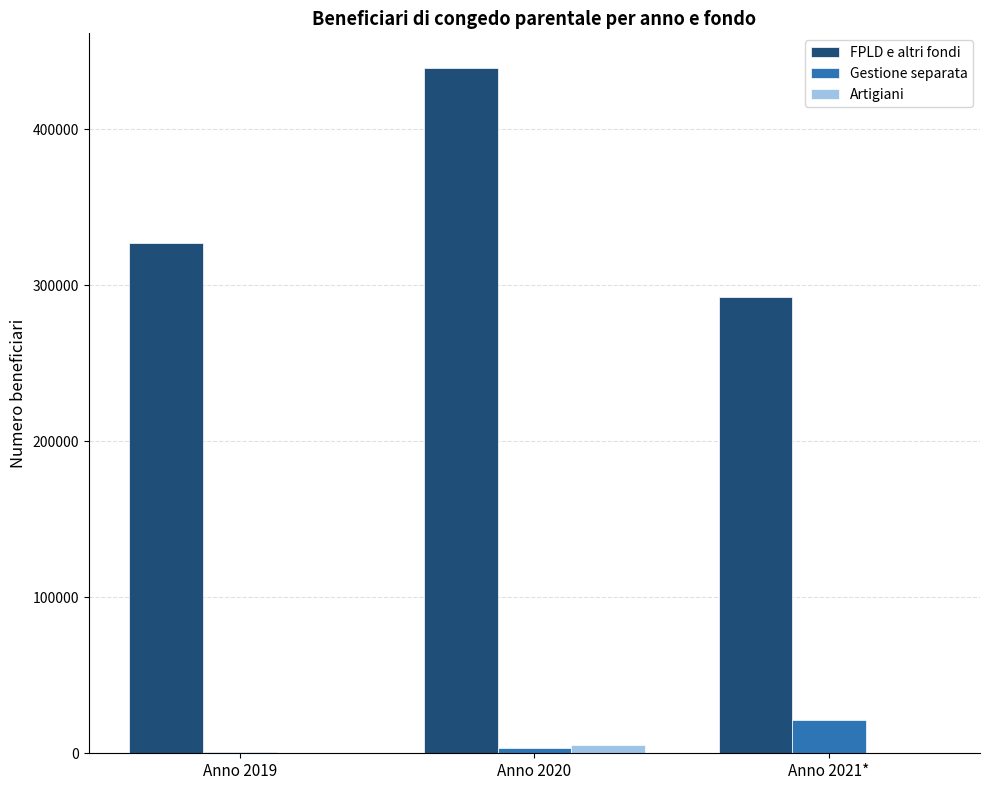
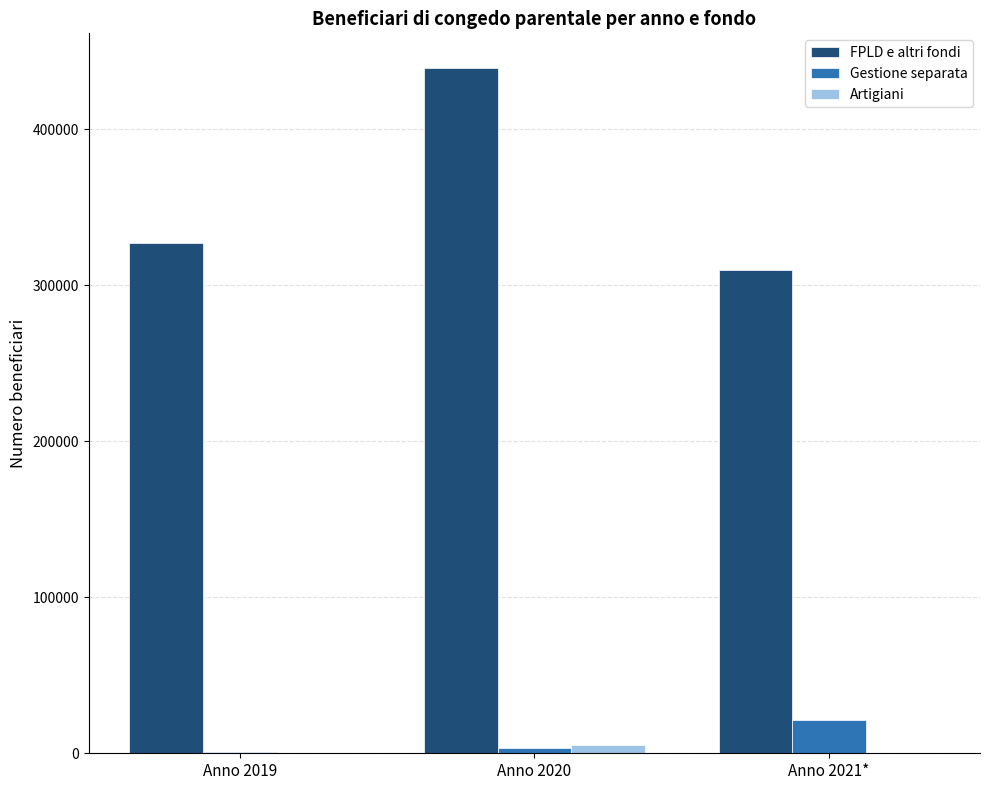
FPLD e altri fondi, Anno 2021*: 292000 -> 310000
